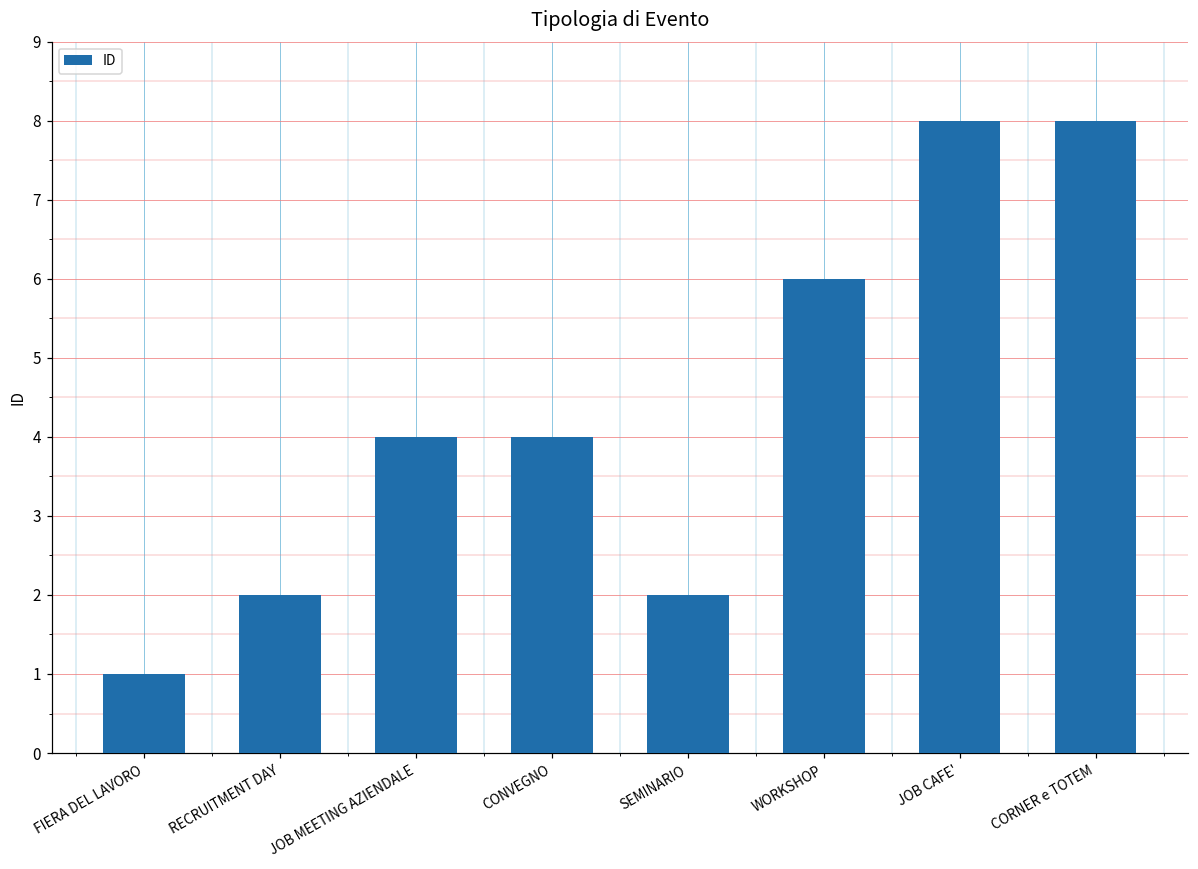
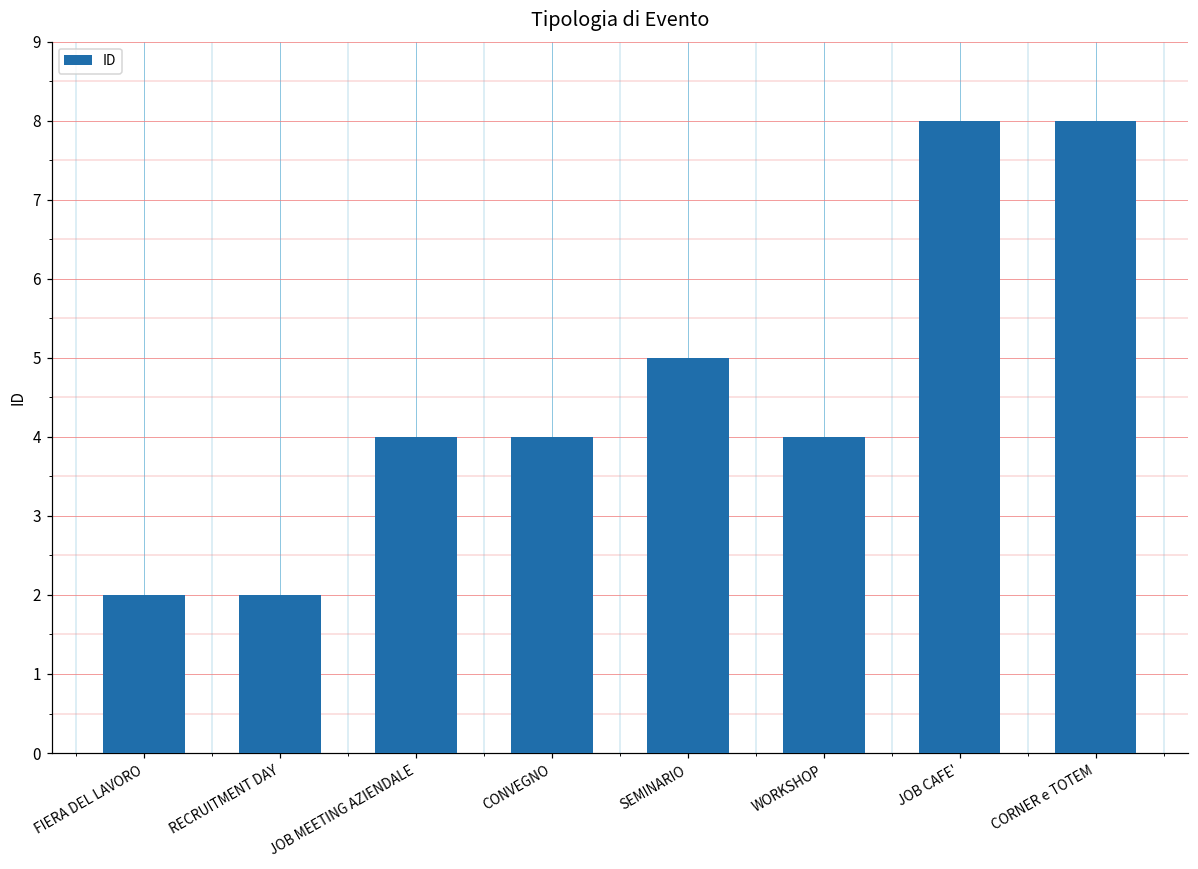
FIERA DEL LAVORO: 1 -> 2
SEMINARIO: 2 -> 5
WORKSHOP: 6 -> 4
